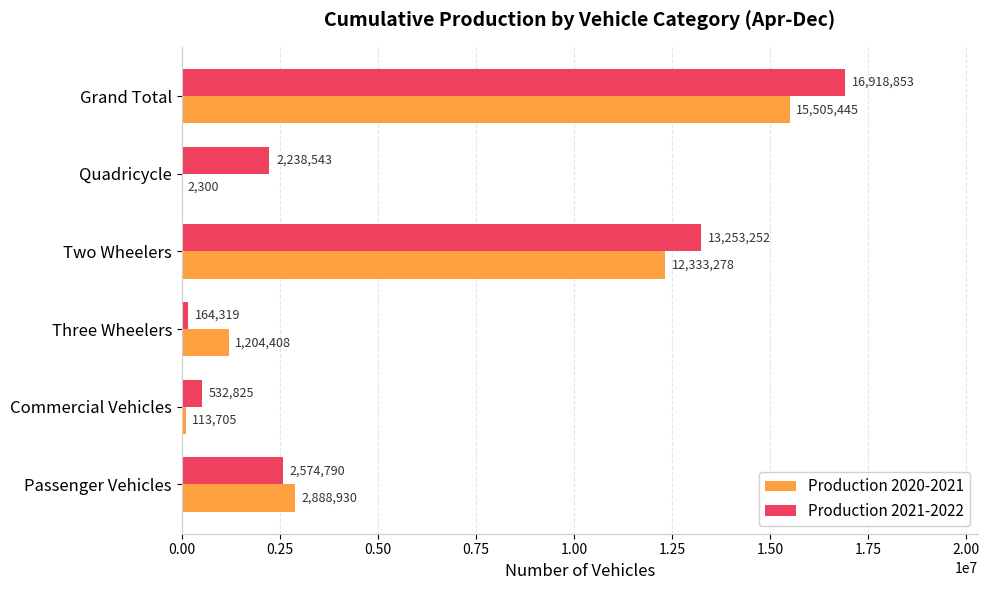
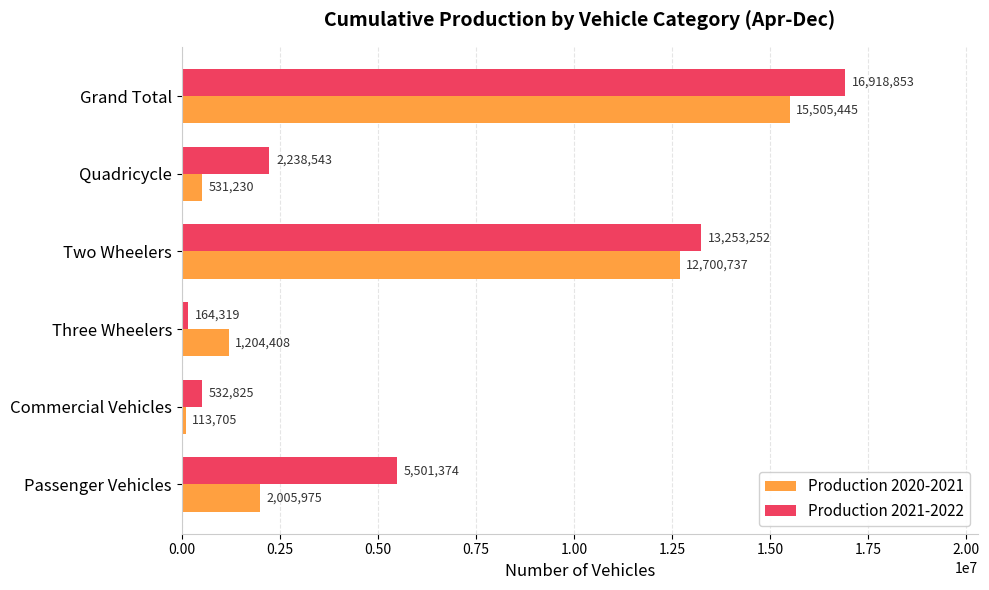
Production 2020-2021, Quadricycle: 2,300 -> 531,230
Production 2020-2021, Two Wheelers: 12,333,278 -> 12,700,737
Production 2021-2022, Passenger Vehicles: 2,574,790 -> 5,501,374
Production 2020-2021, Passenger Vehicles: 2,888,930 -> 2,005,975
